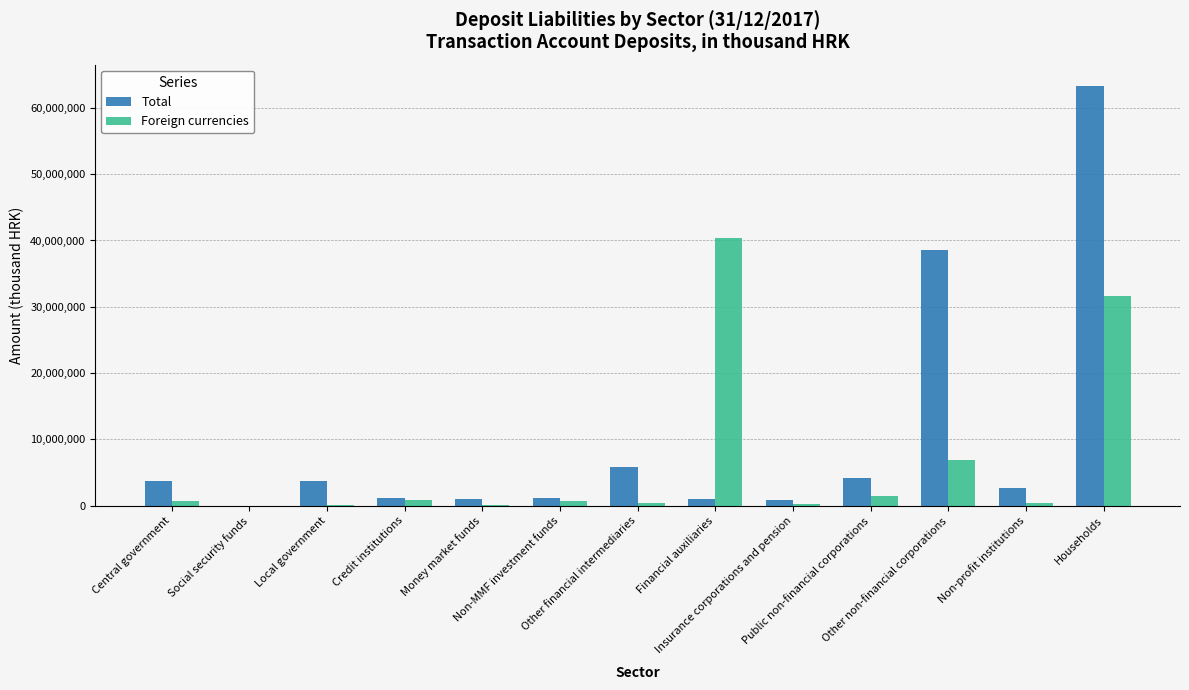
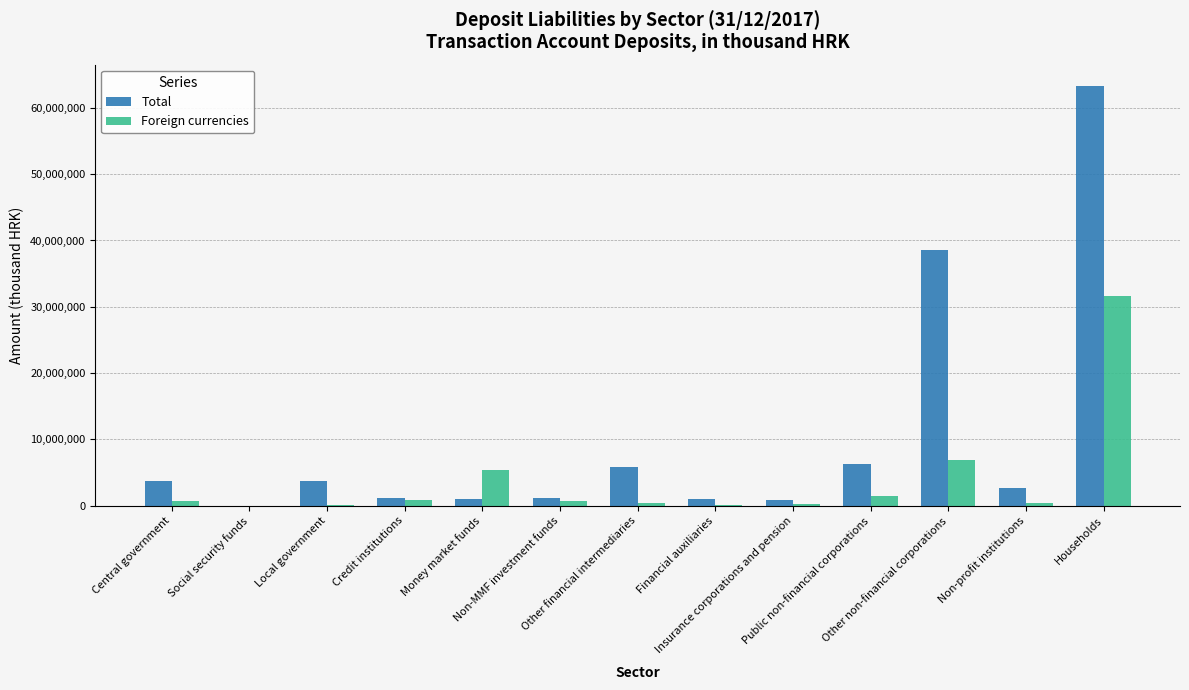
Foreign currencies, Money market funds: 0 -> 5,000,000
Foreign currencies, Financial auxiliaries: 40,000,000 -> 0
Total, Public non-financial corporations: 4,000,000 -> 6,000,000
